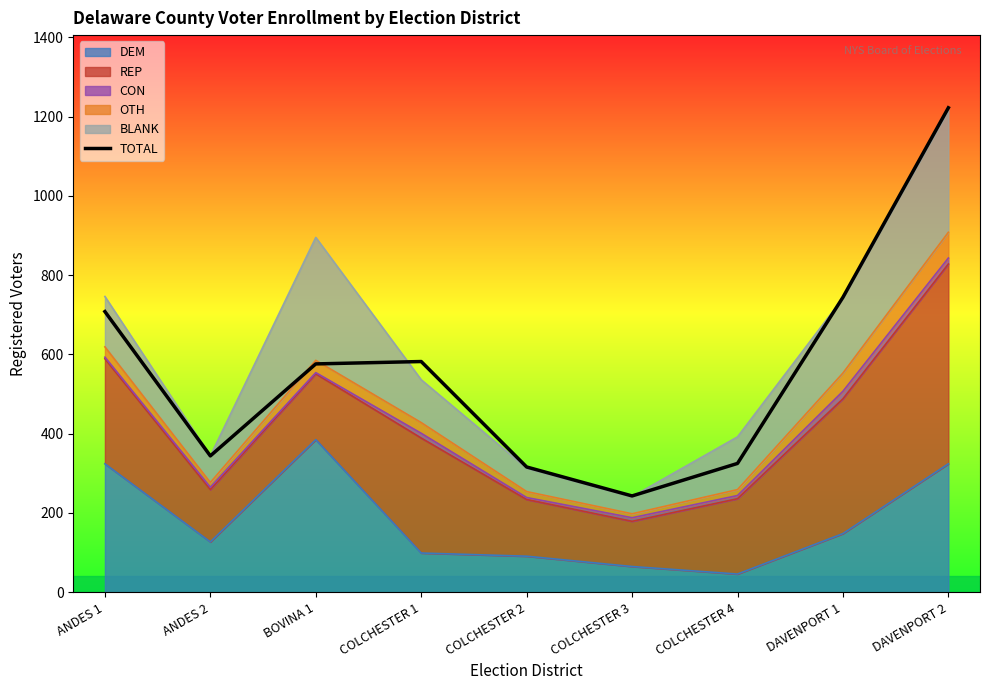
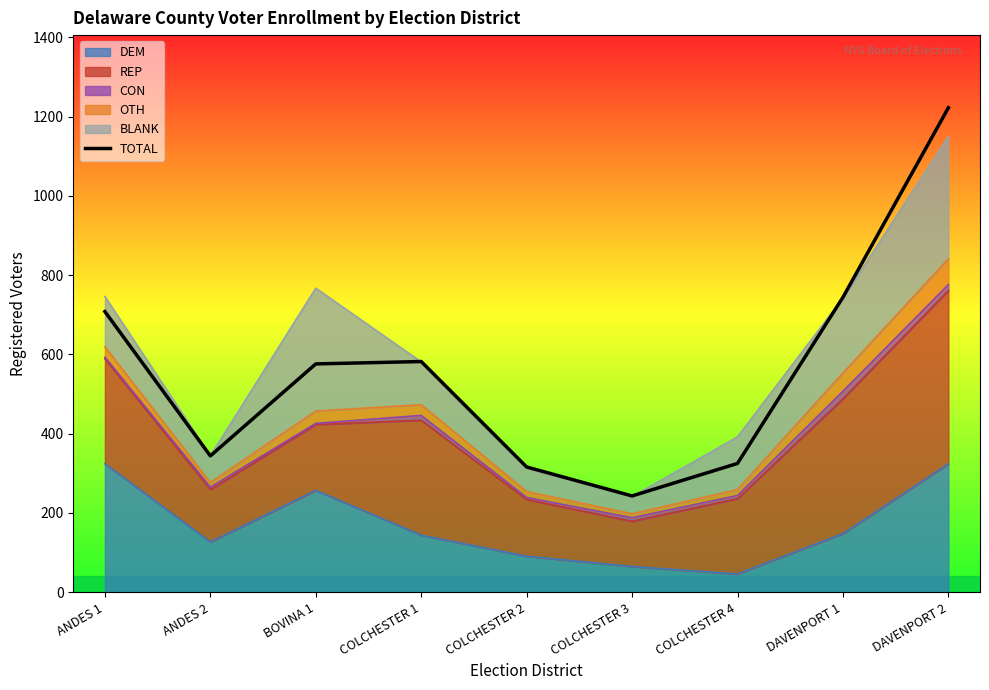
DEM, BOVINA 1: 390 -> 260
DEM, COLCHESTER 1: 100 -> 140
REP, DAVENPORT 2: 500 -> 440
